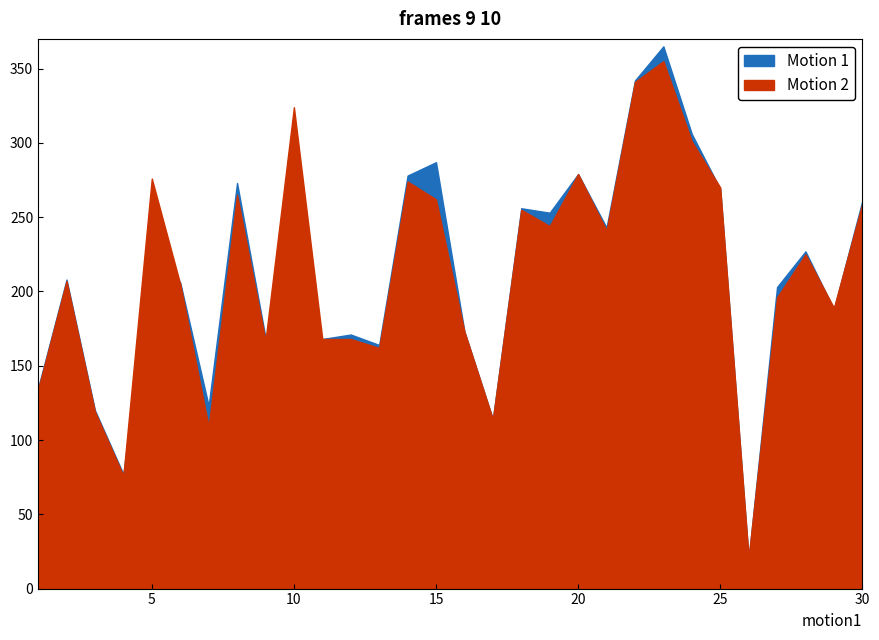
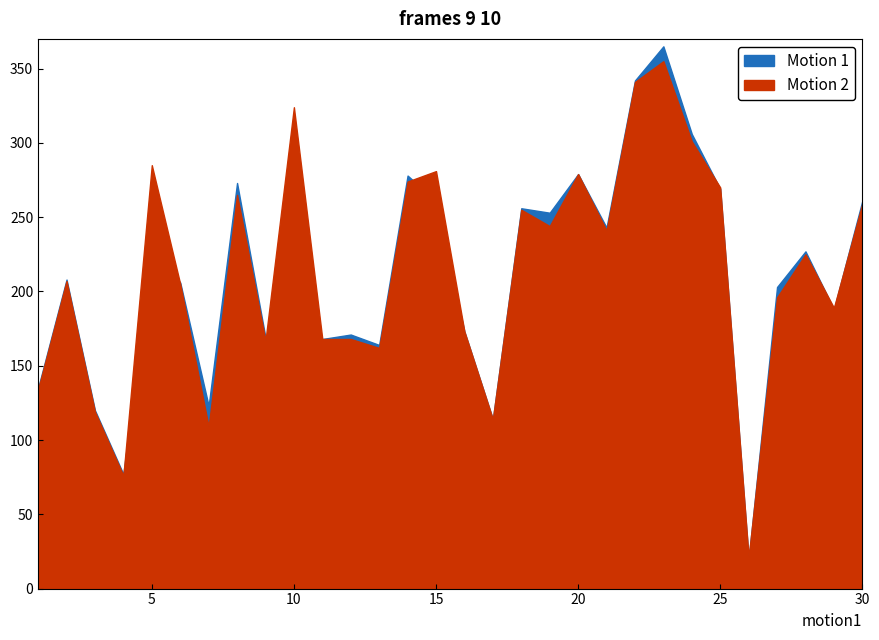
Motion 2, 5: 276 -> 285
Motion 1, 15: 287 -> 261
Motion 2, 15: 262 -> 281
